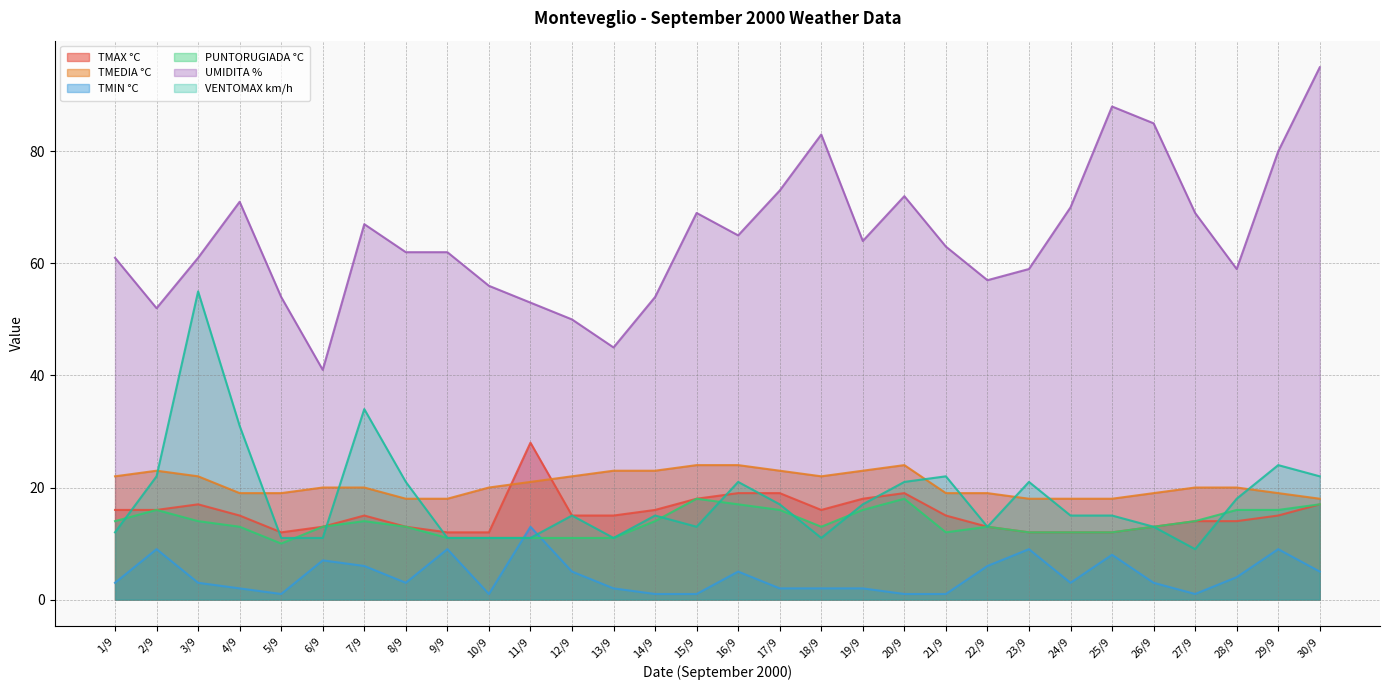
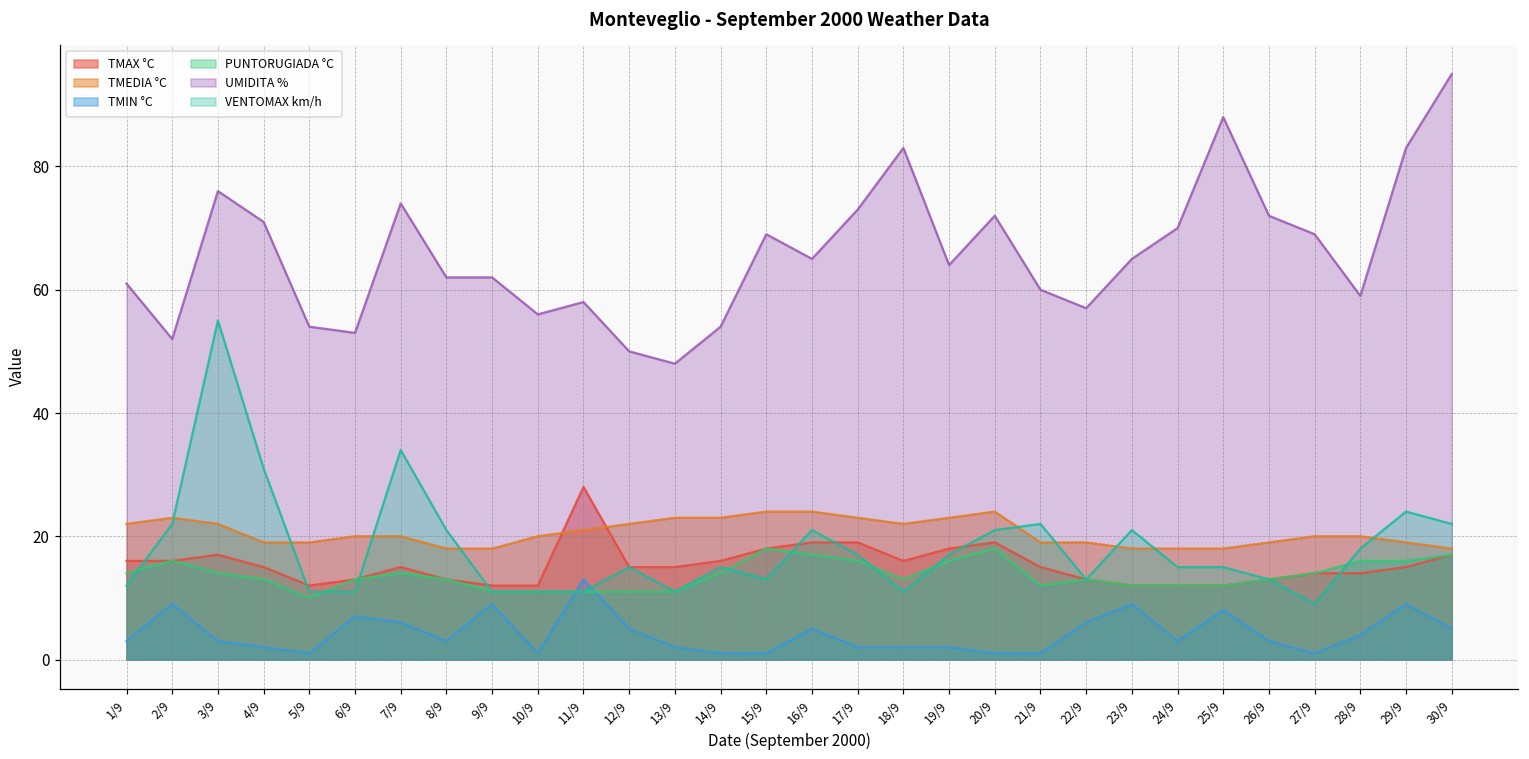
UMIDITA %, 3/9: 61 -> 76
UMIDITA %, 6/9: 41 -> 53
UMIDITA %, 7/9: 67 -> 74
UMIDITA %, 11/9: 53 -> 58
UMIDITA %, 13/9: 45 -> 48
UMIDITA %, 21/9: 63 -> 60
UMIDITA %, 23/9: 59 -> 65
UMIDITA %, 26/9: 85 -> 72
UMIDITA %, 29/9: 80 -> 83
